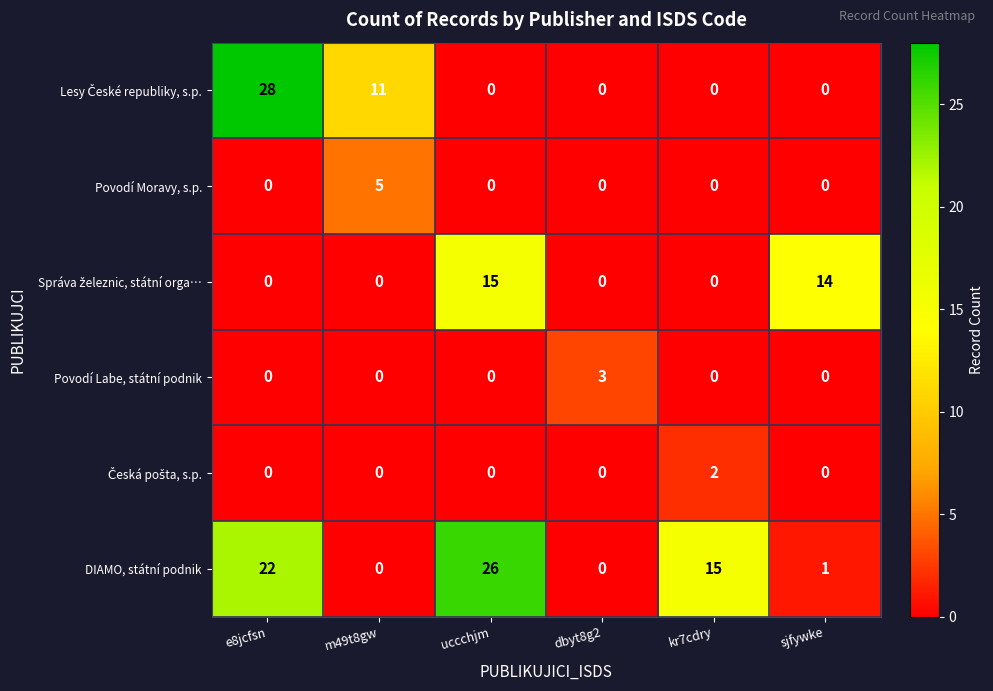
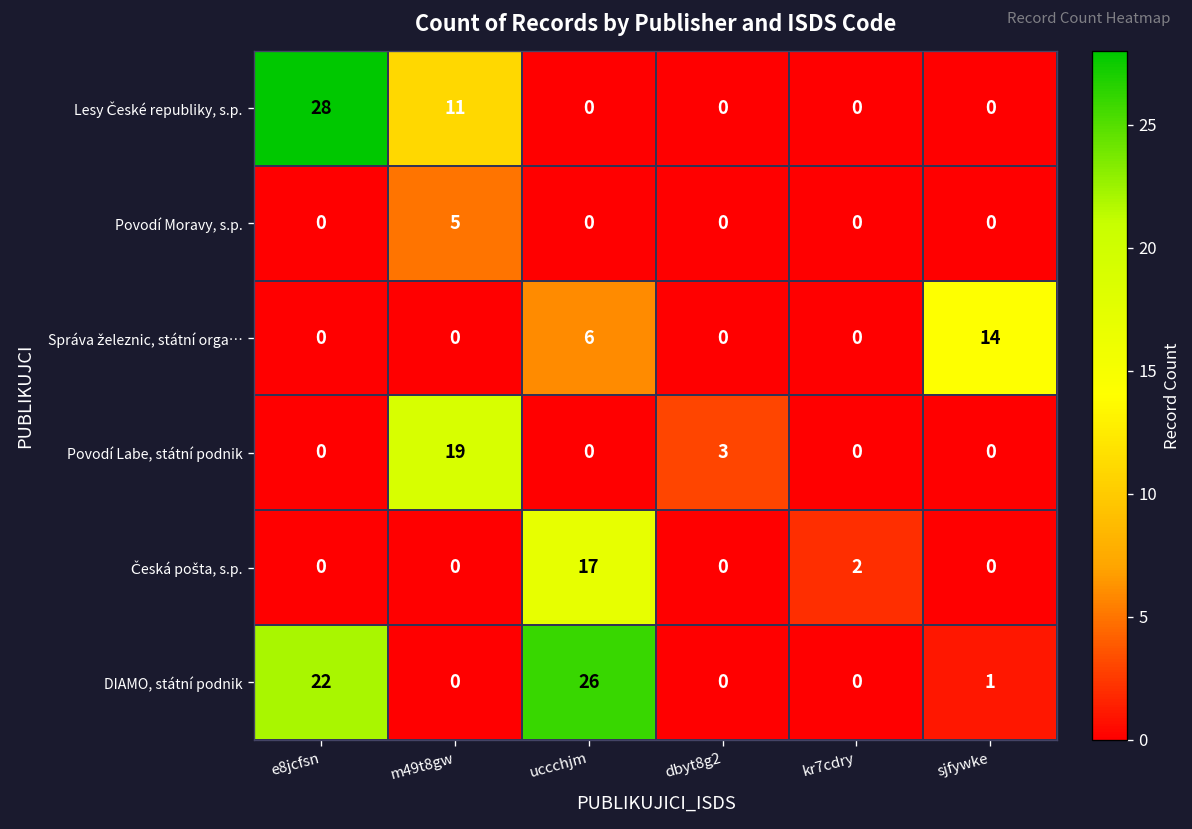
Správa železnic, státní orga…, uccchjm: 15 -> 6
Povodí Labe, státní podnik, m49t8gw: 0 -> 19
Česká pošta, s.p., uccchjm: 0 -> 17
DIAMO, státní podnik, kr7cdry: 15 -> 0
